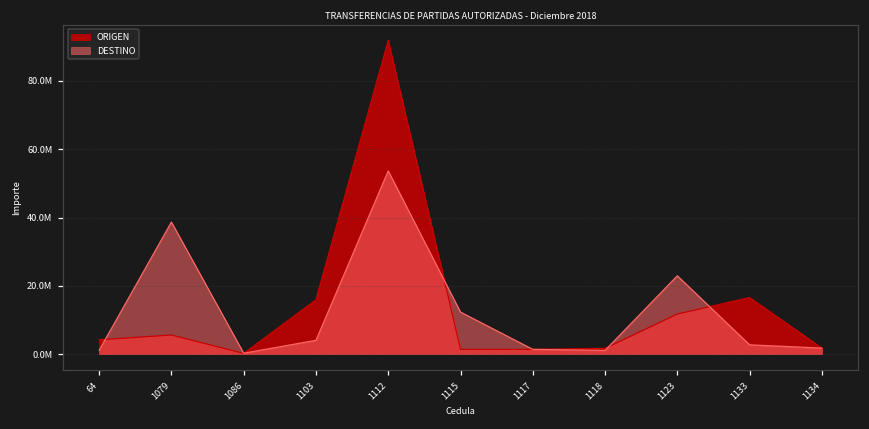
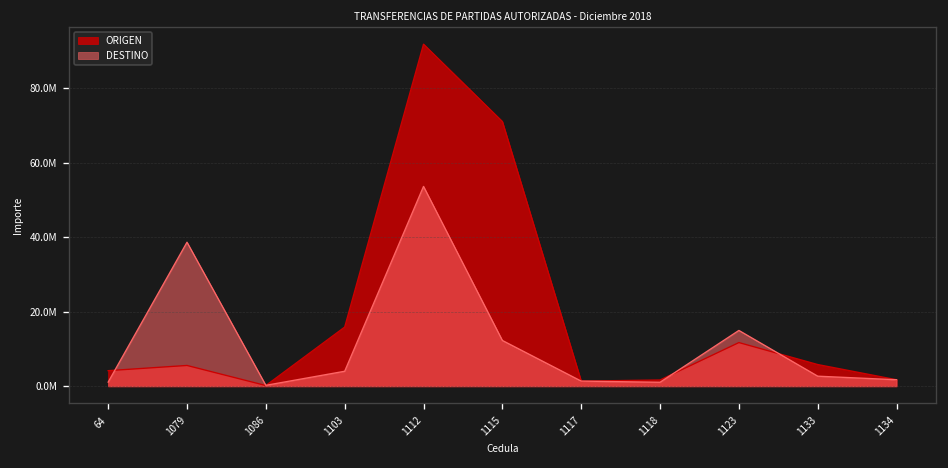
ORIGEN, 1115: 1000000 -> 71000000
DESTINO, 1123: 23000000 -> 15000000
ORIGEN, 1133: 17000000 -> 6000000
